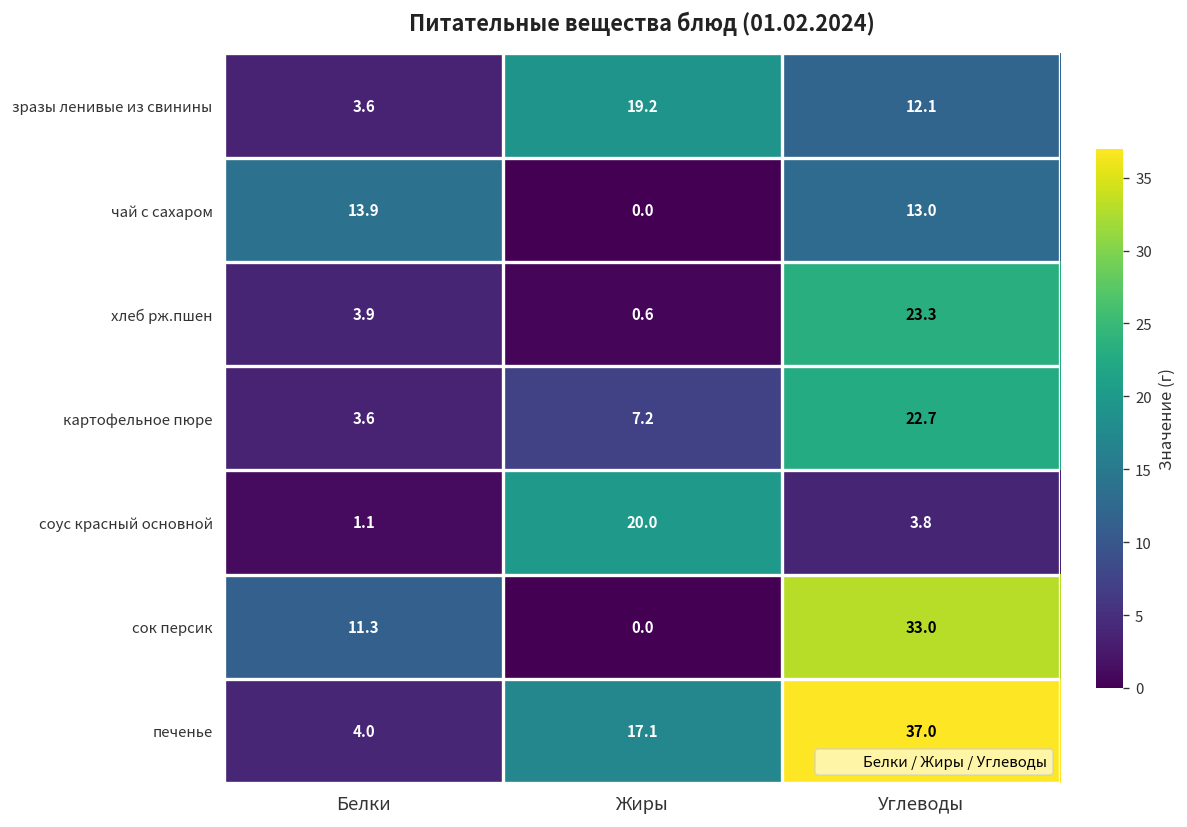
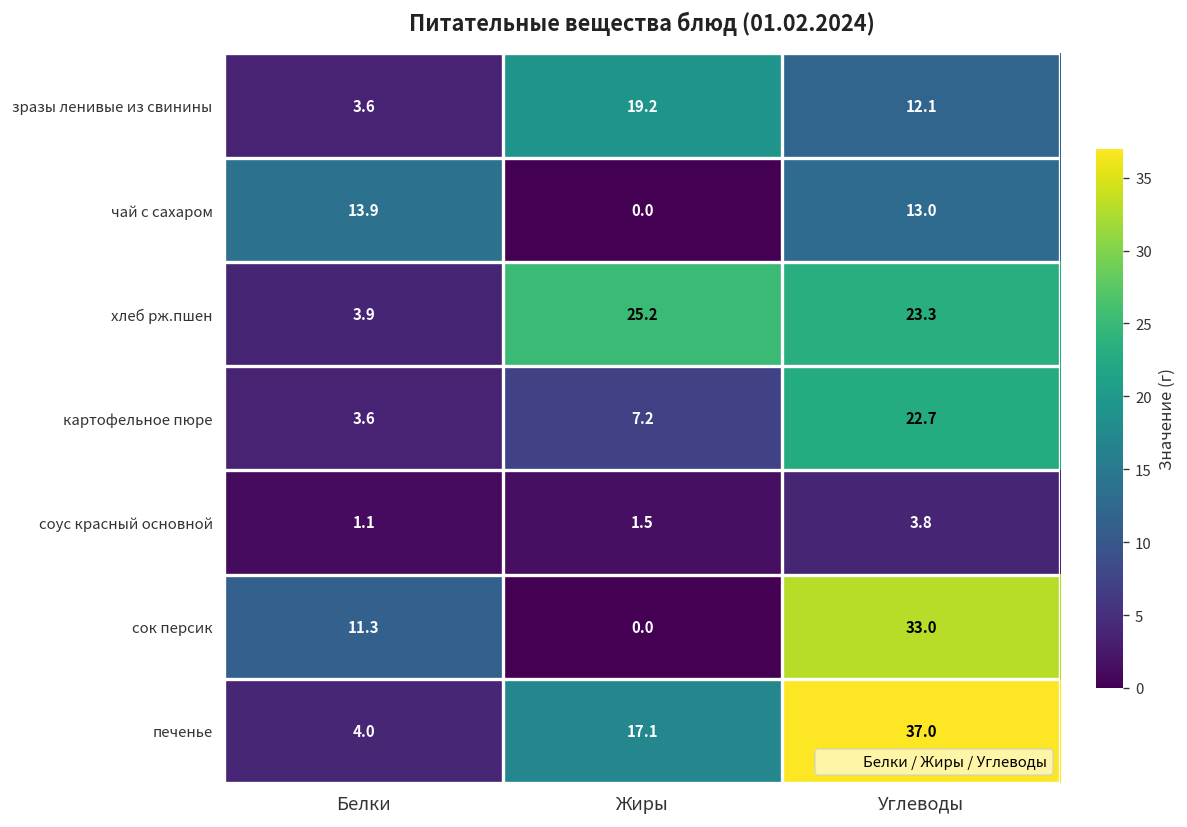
хлеб рж.пшен, Жиры: 0.6 -> 25.2
cоус красный основной, Жиры: 20.0 -> 1.5
